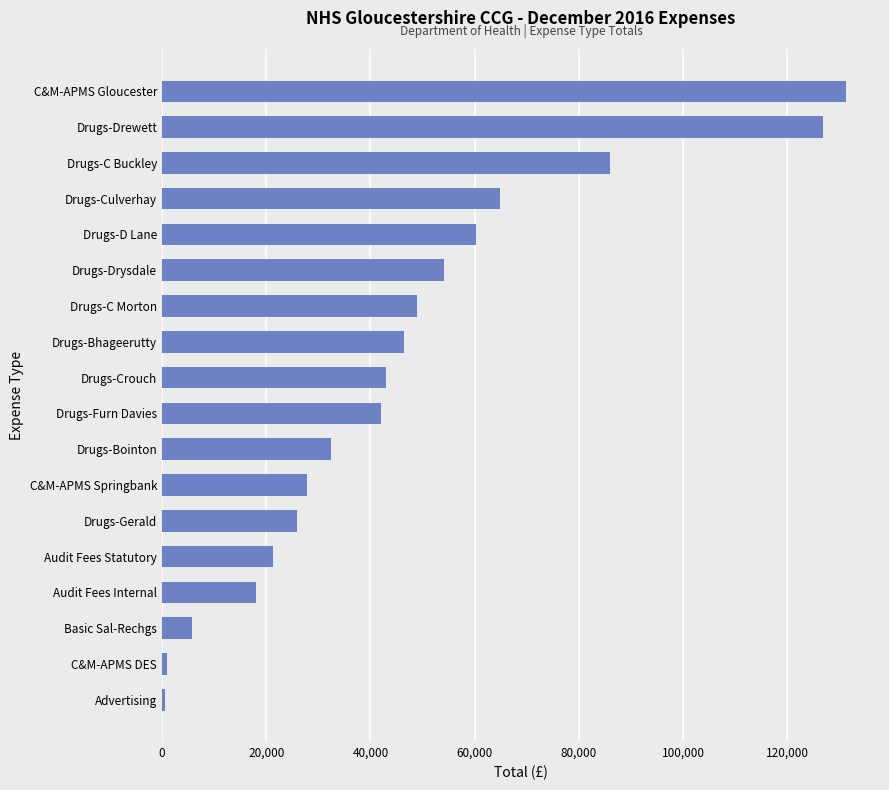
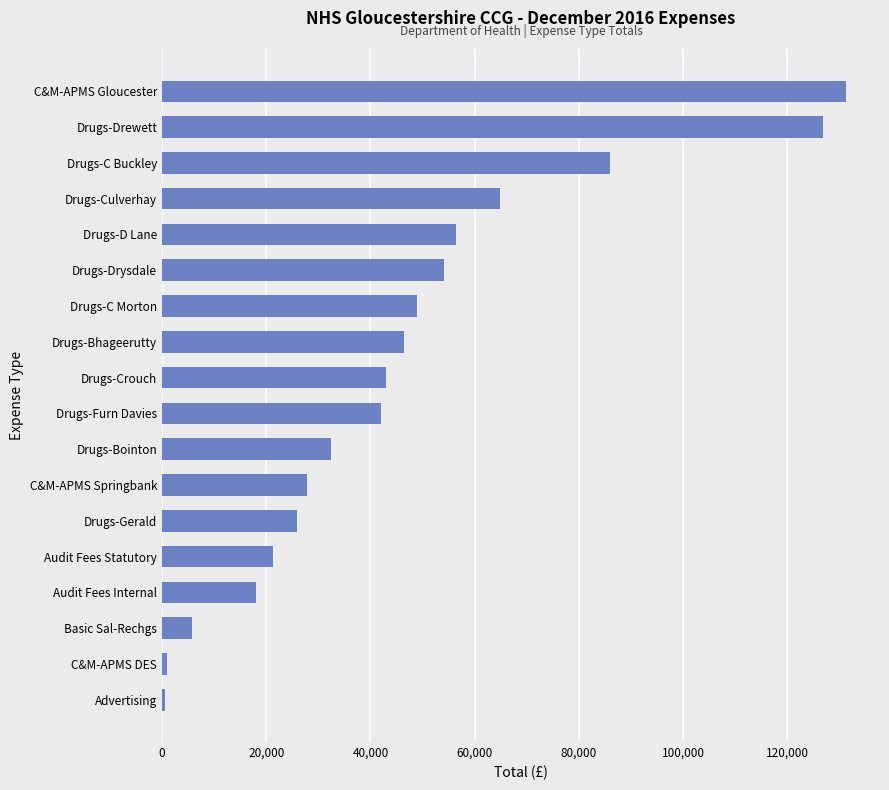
Drugs-D Lane: 60,000 -> 57,000
